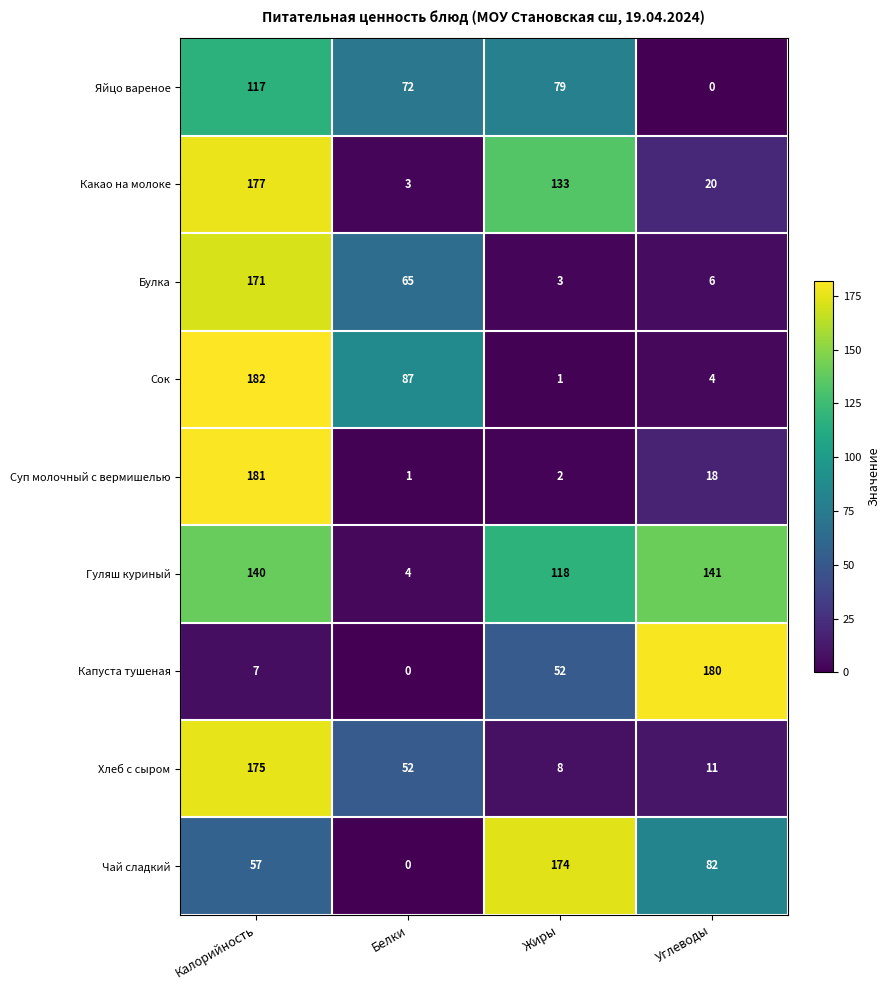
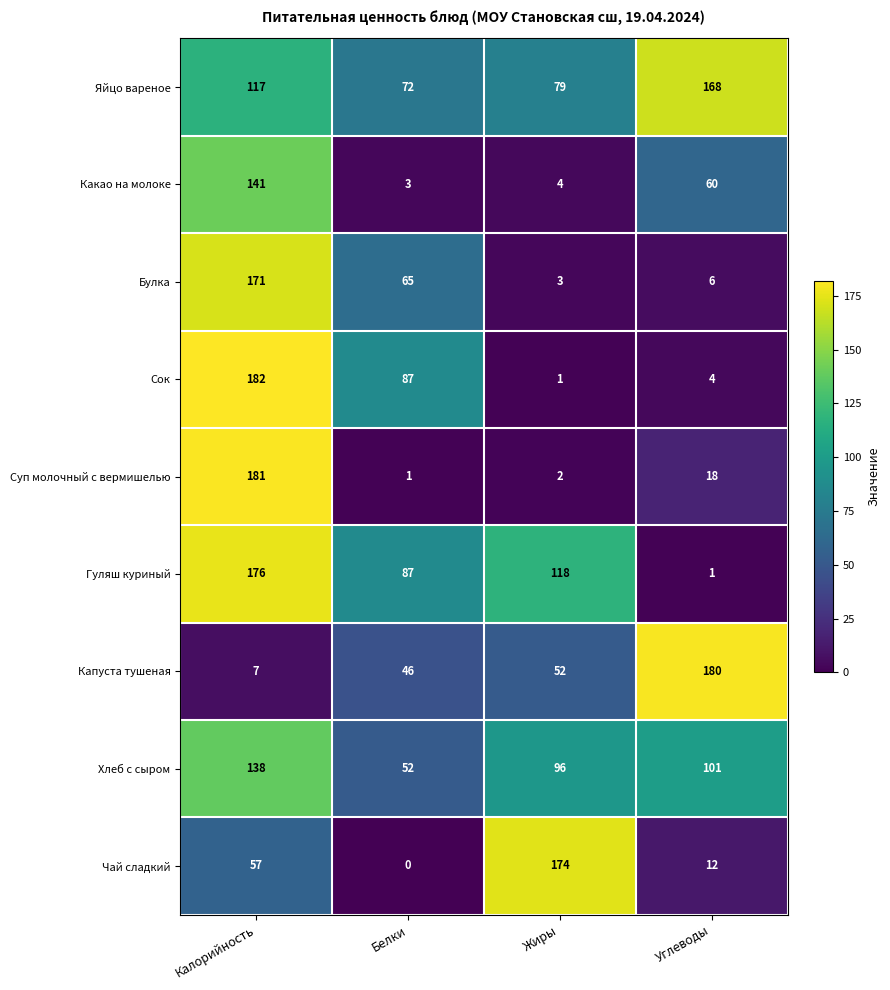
Яйцо вареное, Углеводы: 0 -> 168
Какао на молоке, Калорийность: 177 -> 141
Какао на молоке, Жиры: 133 -> 4
Какао на молоке, Углеводы: 20 -> 60
Гуляш куриный, Калорийность: 140 -> 176
Гуляш куриный, Белки: 4 -> 87
Гуляш куриный, Углеводы: 141 -> 1
Капуста тушеная, Белки: 0 -> 46
Хлеб с сыром, Калорийность: 175 -> 138
Хлеб с сыром, Жиры: 8 -> 96
Хлеб с сыром, Углеводы: 11 -> 101
Чай сладкий, Углеводы: 82 -> 12
